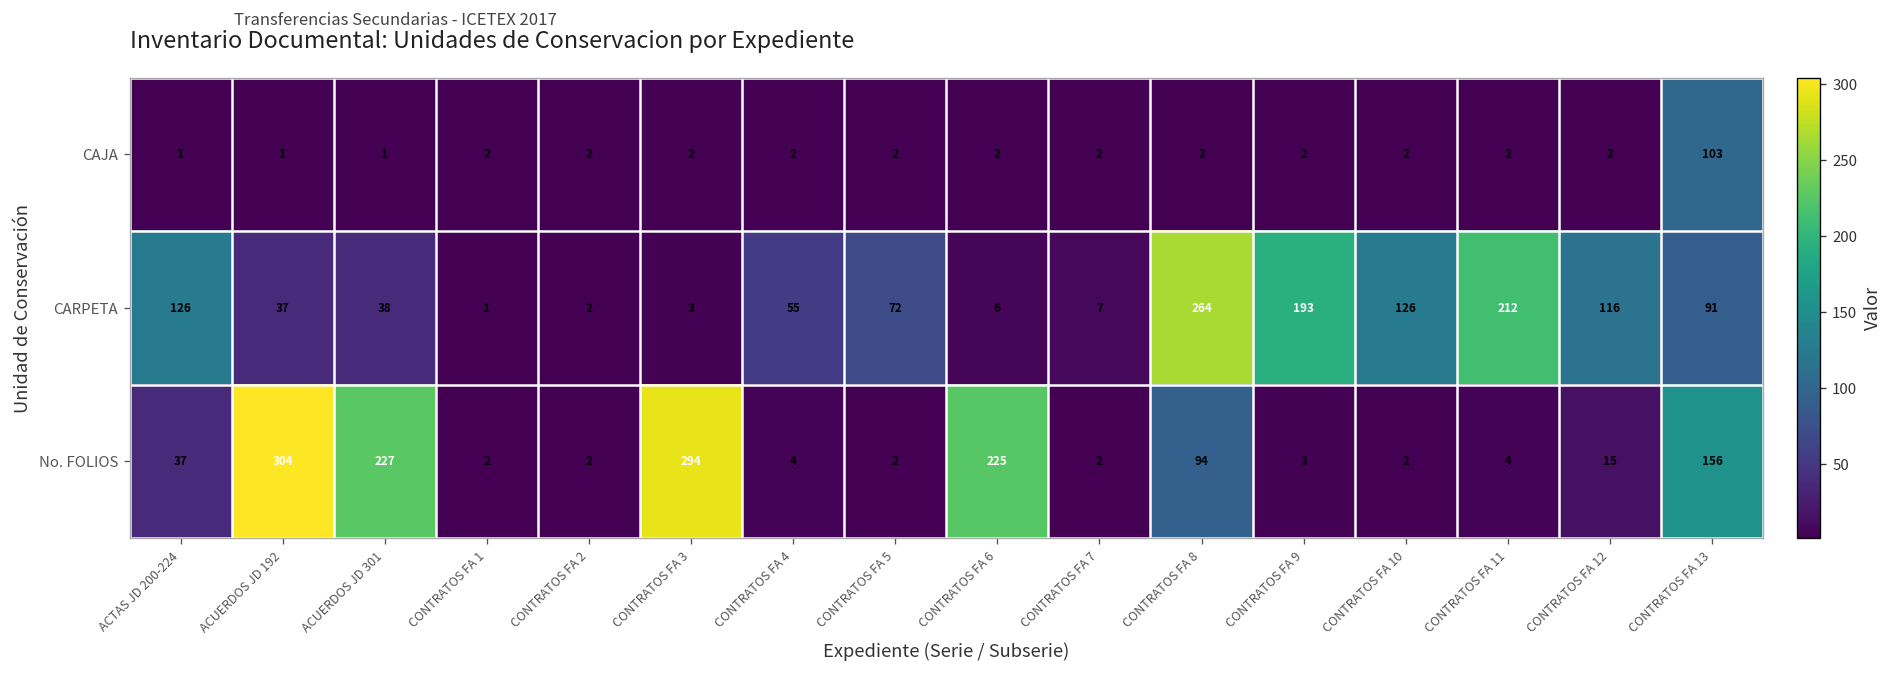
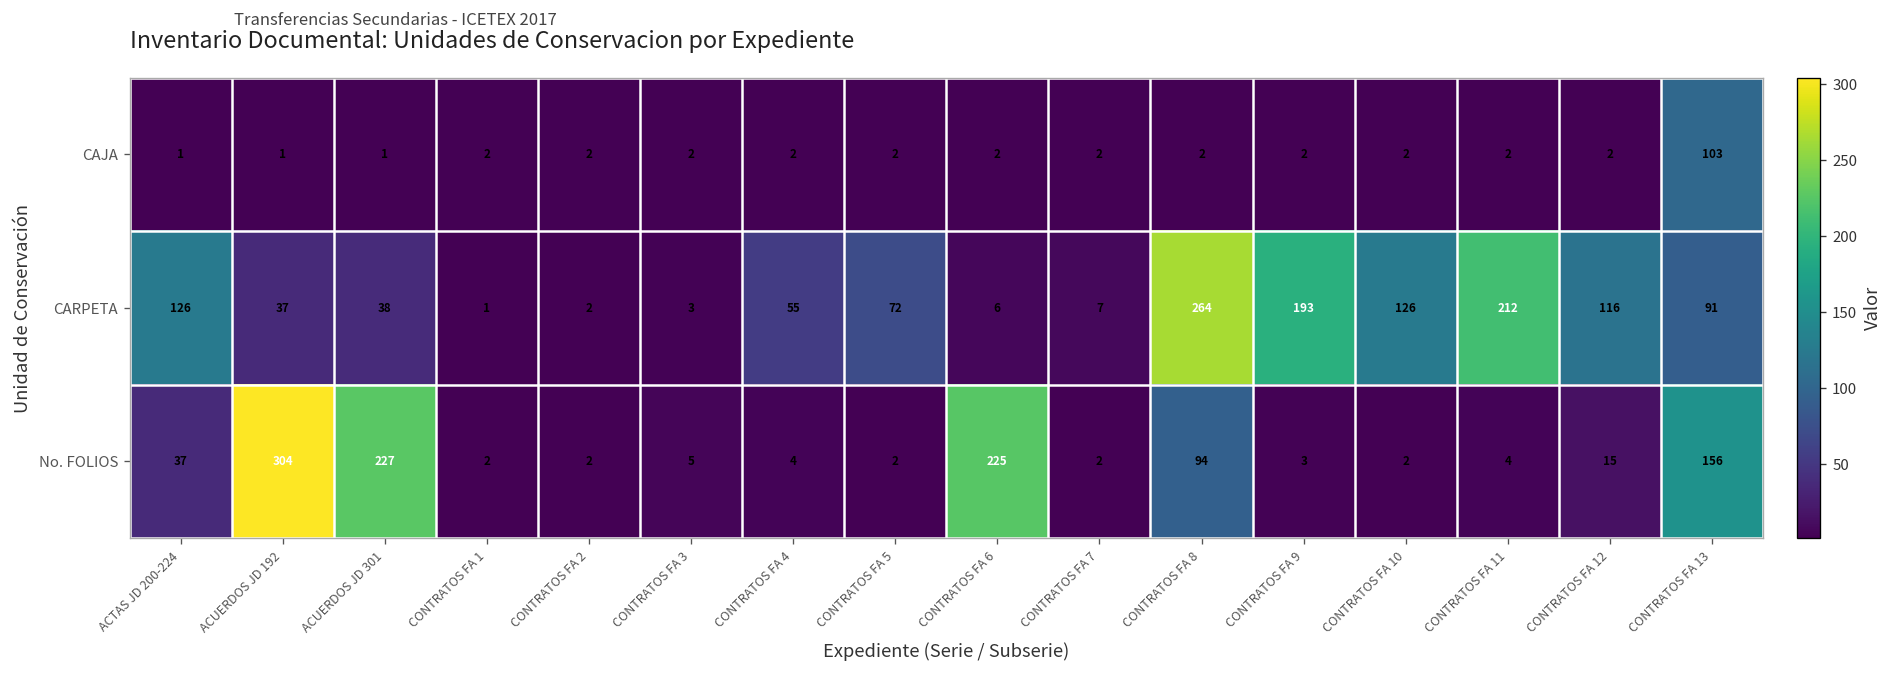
No. FOLIOS, CONTRATOS FA 3: 294 -> 5
